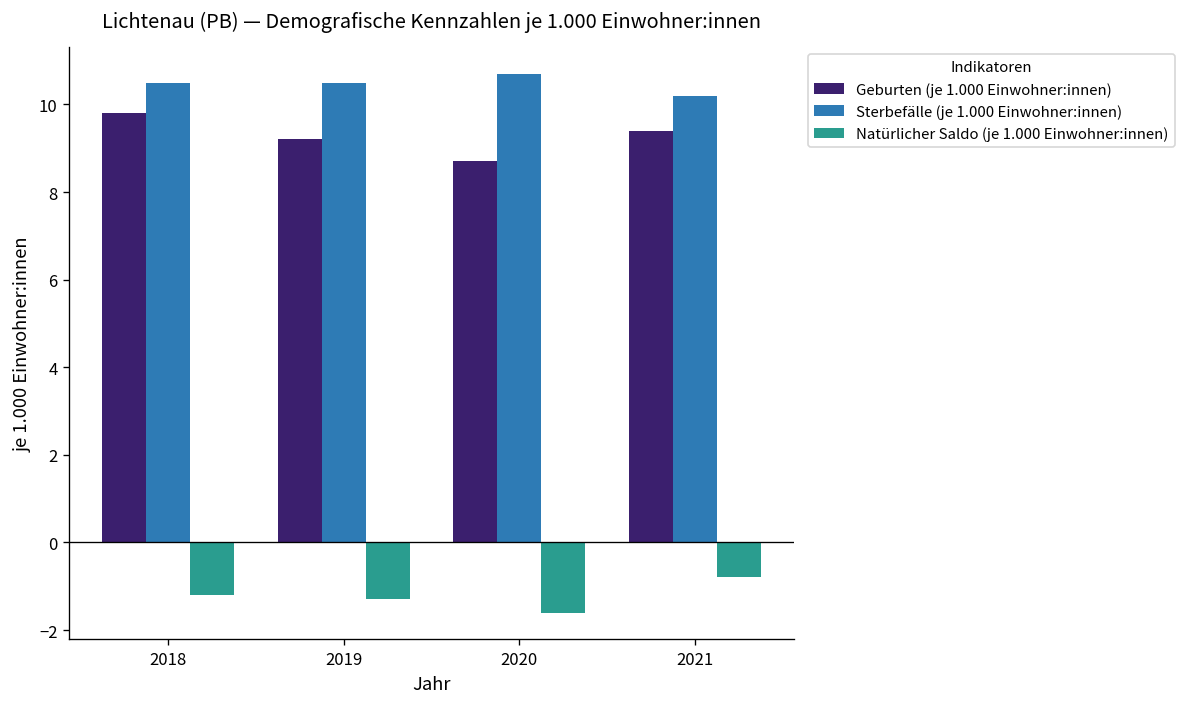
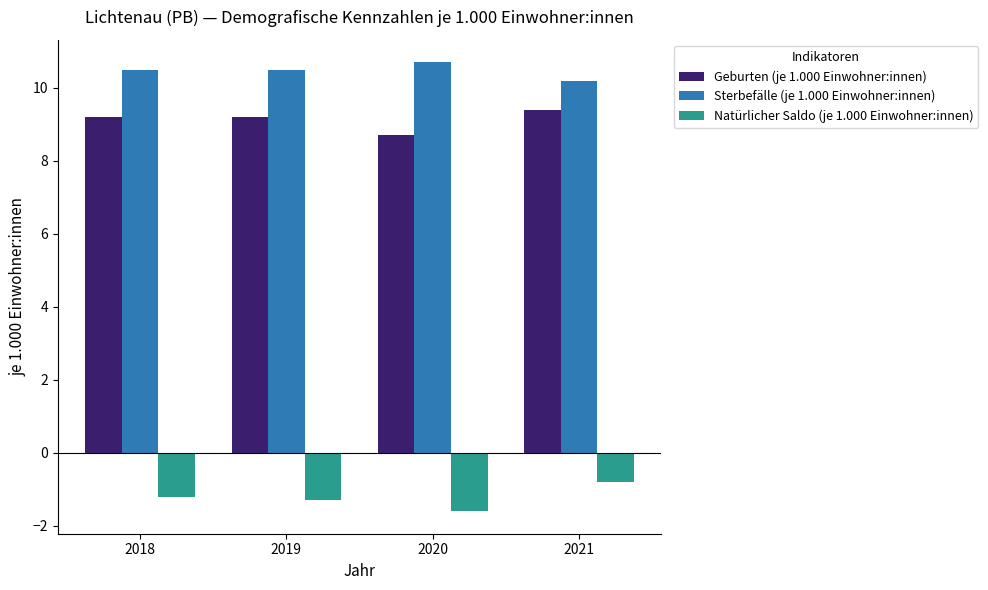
Geburten (je 1.000 Einwohner:innen), 2018: 9.8 -> 9.2
